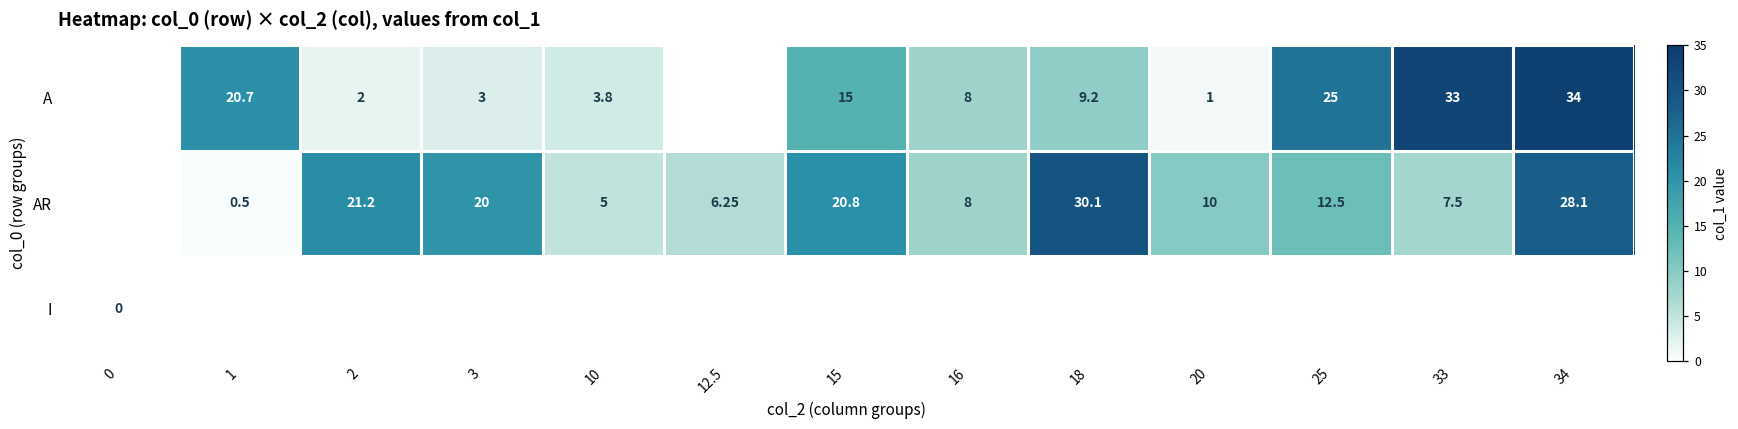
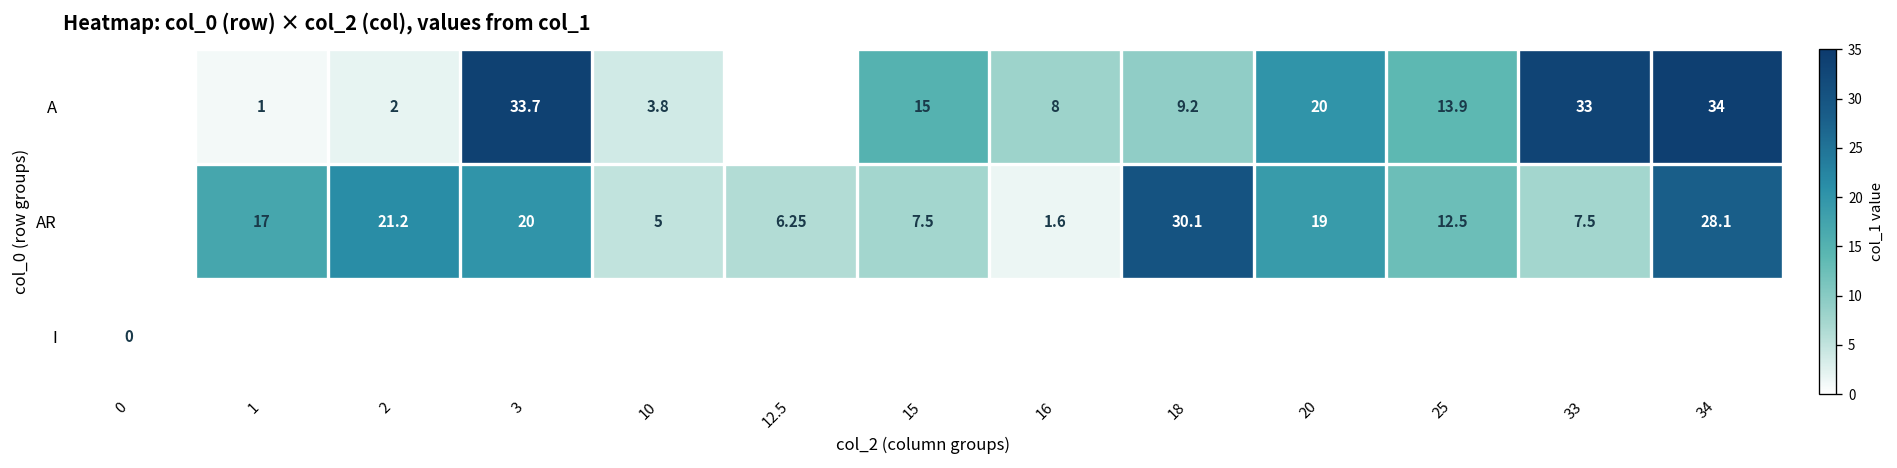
A, 1: 20.7 -> 1
A, 3: 3 -> 33.7
A, 20: 1 -> 20
A, 25: 25 -> 13.9
AR, 1: 0.5 -> 17
AR, 15: 20.8 -> 7.5
AR, 16: 8 -> 1.6
AR, 20: 10 -> 19
